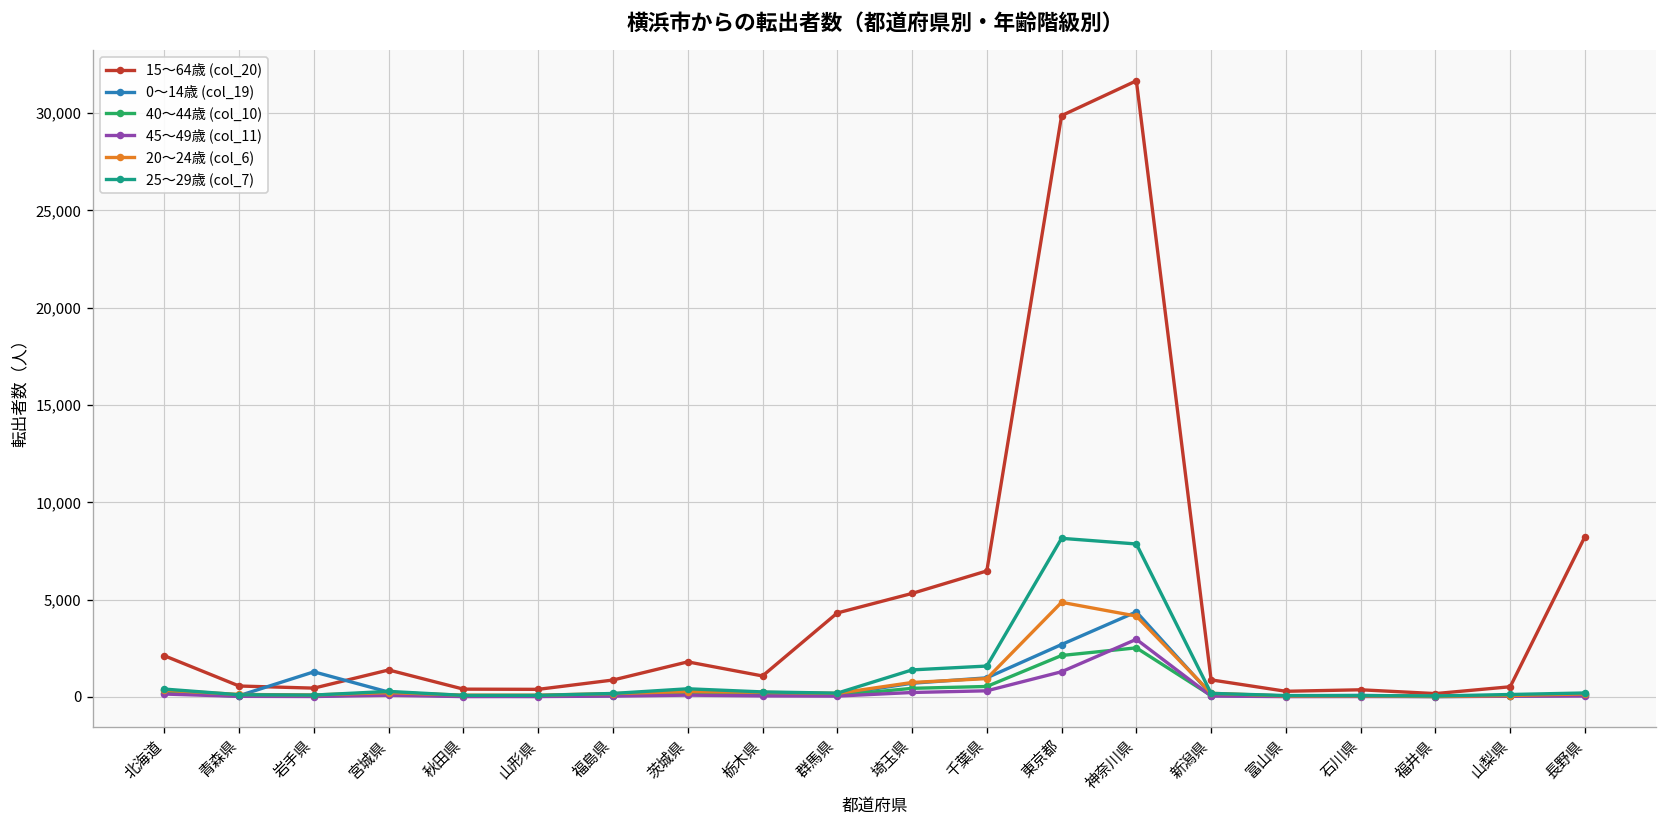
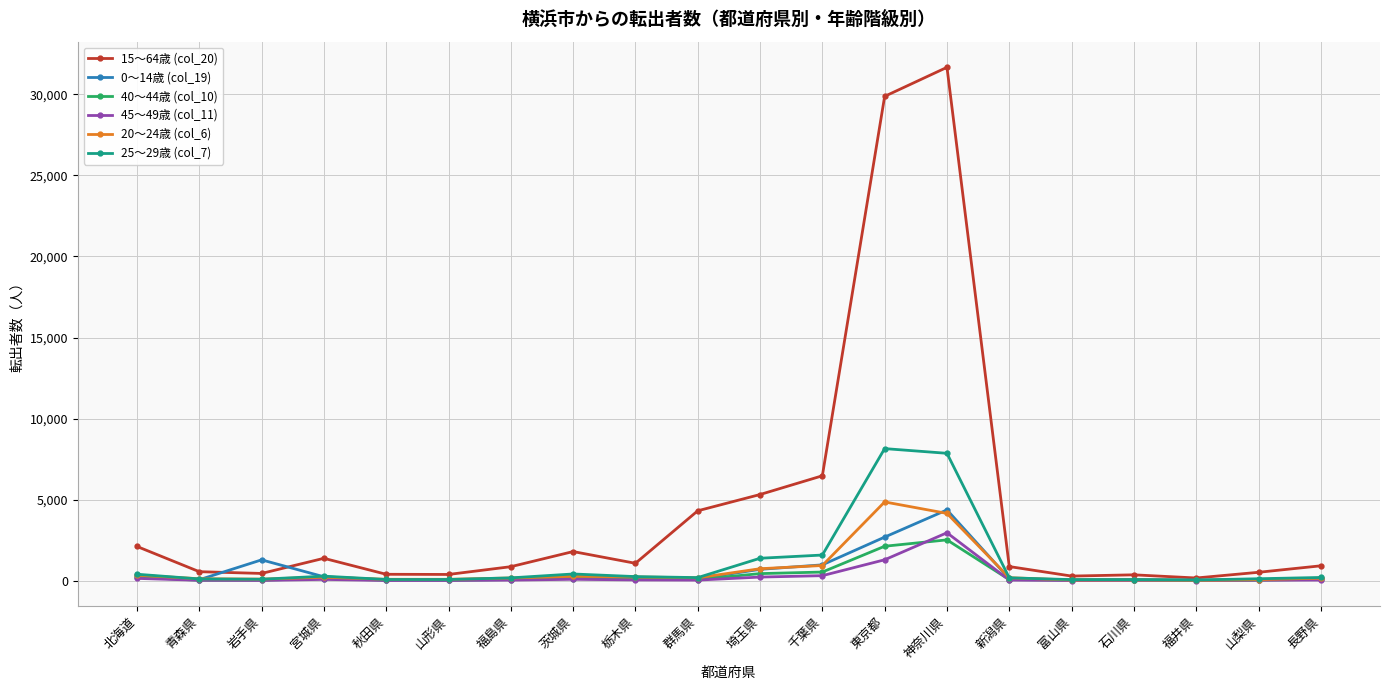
15～64歳 (col_20), 長野県: 8,200 -> 900
